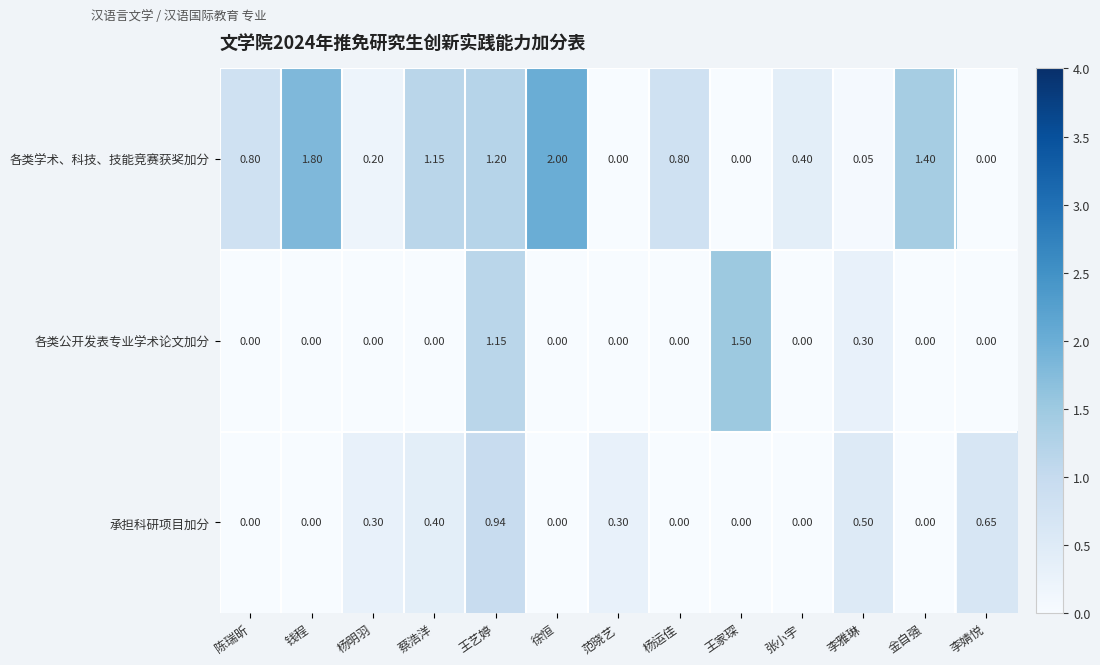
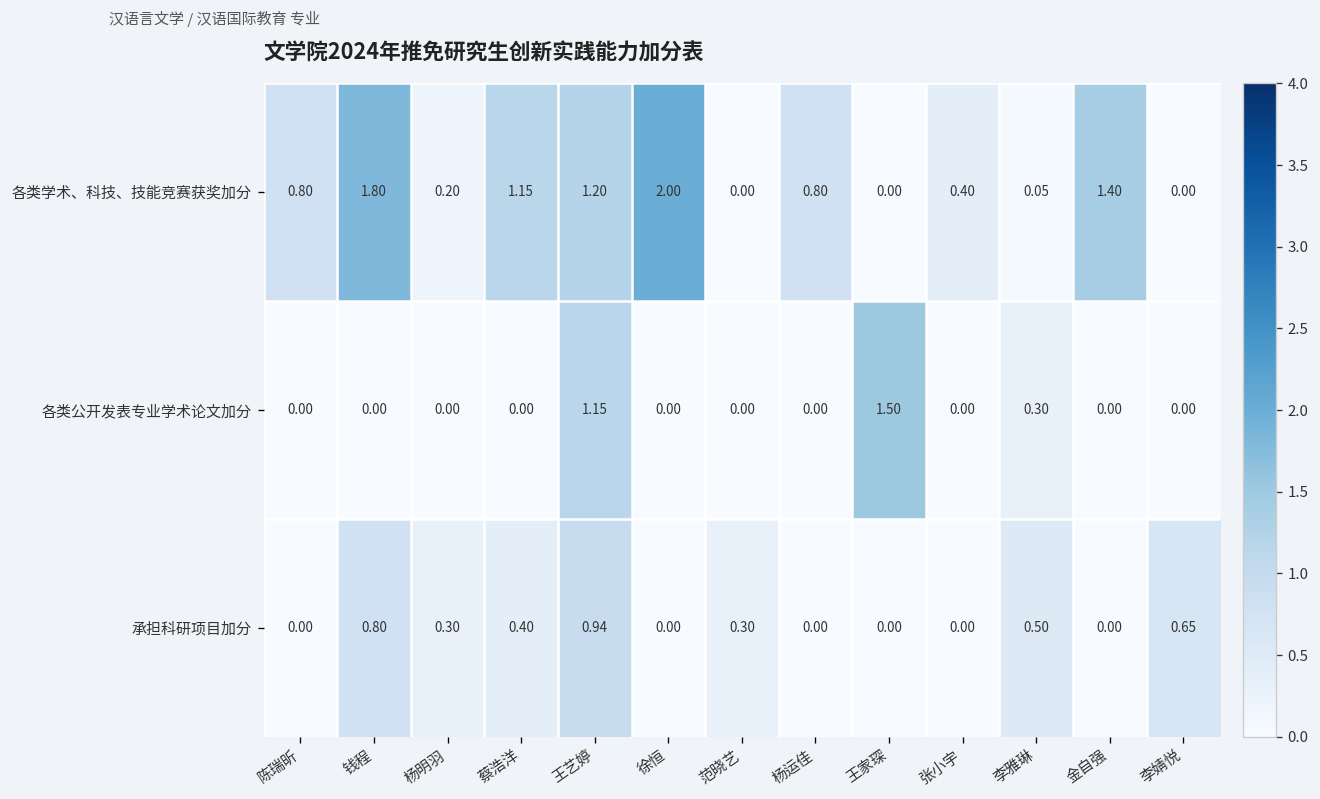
承担科研项目加分, 钱程: 0.00 -> 0.80
